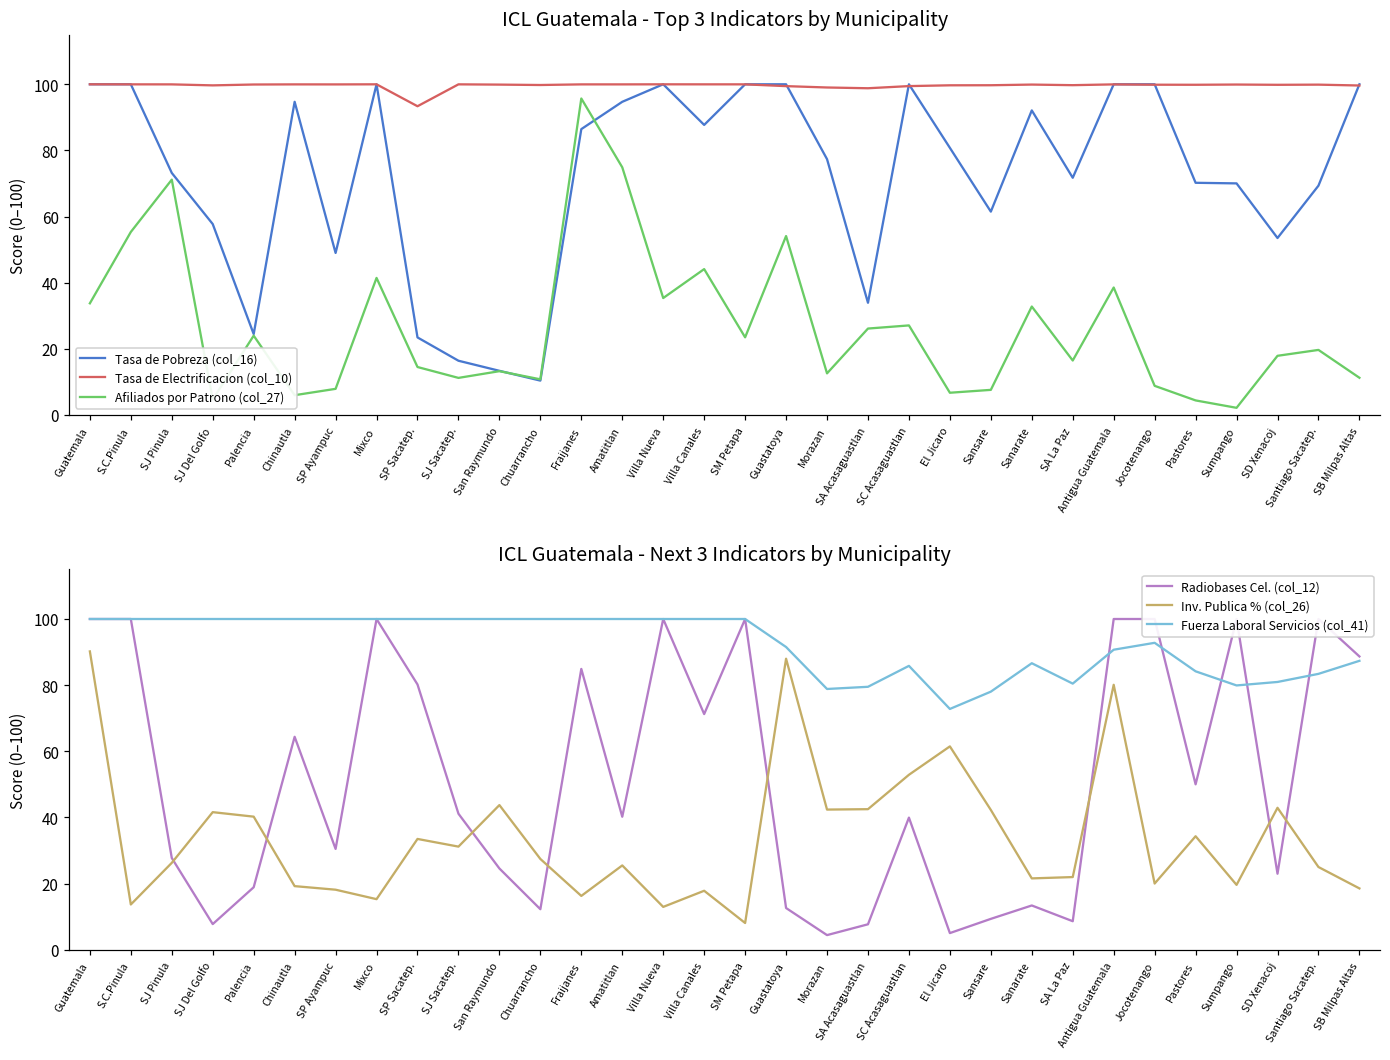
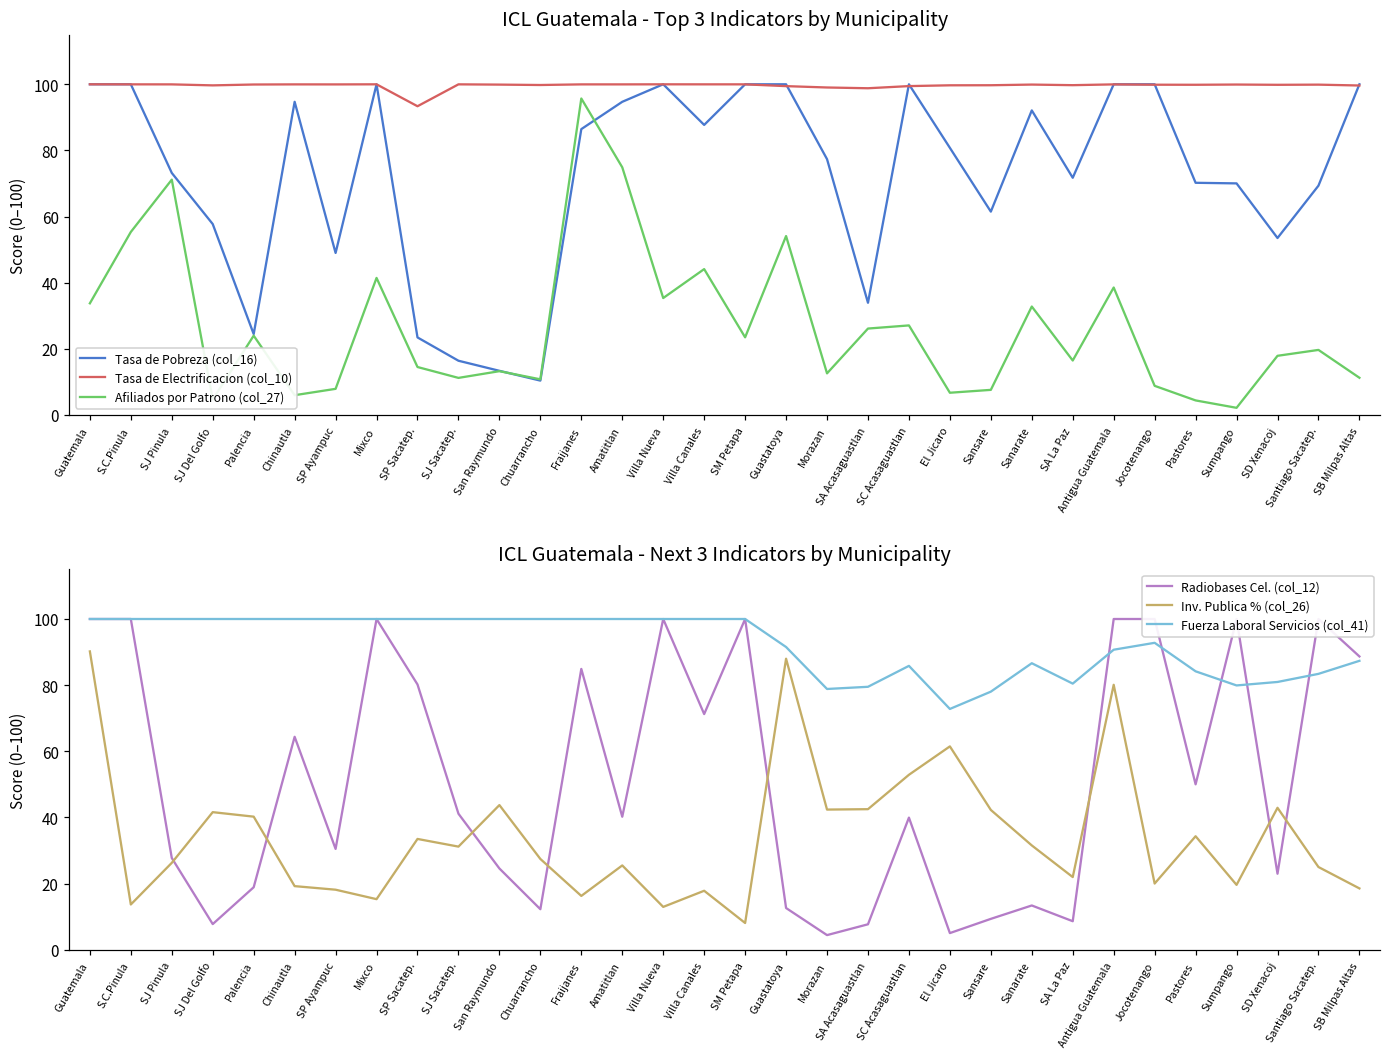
ICL Guatemala - Next 3 Indicators by Municipality, Inv. Publica % (col_26), Sanarate: 22 -> 32
